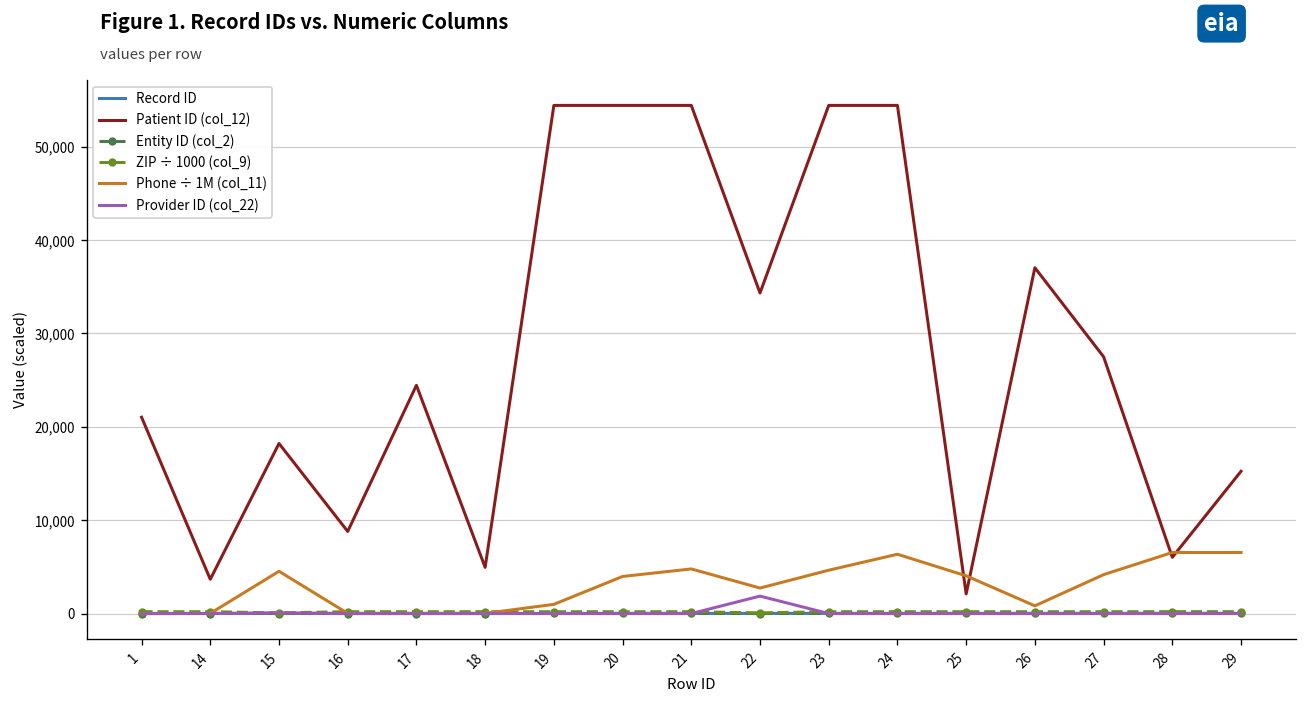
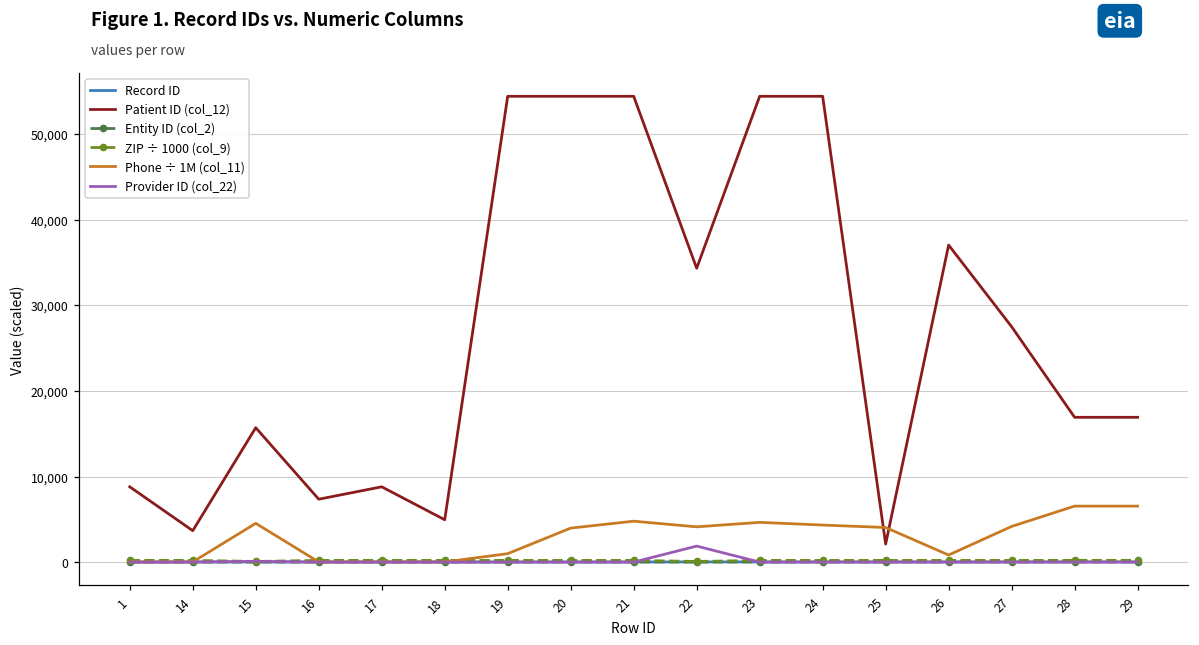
Patient ID (col_12), 1: 21,000 -> 9,000
Patient ID (col_12), 15: 18,000 -> 16,000
Patient ID (col_12), 16: 9,000 -> 7,000
Patient ID (col_12), 17: 24,000 -> 9,000
Phone ÷ 1M (col_11), 22: 3,000 -> 4,000
Phone ÷ 1M (col_11), 24: 6,000 -> 4,000
Patient ID (col_12), 28: 6,000 -> 17,000
Patient ID (col_12), 29: 15,000 -> 17,000
